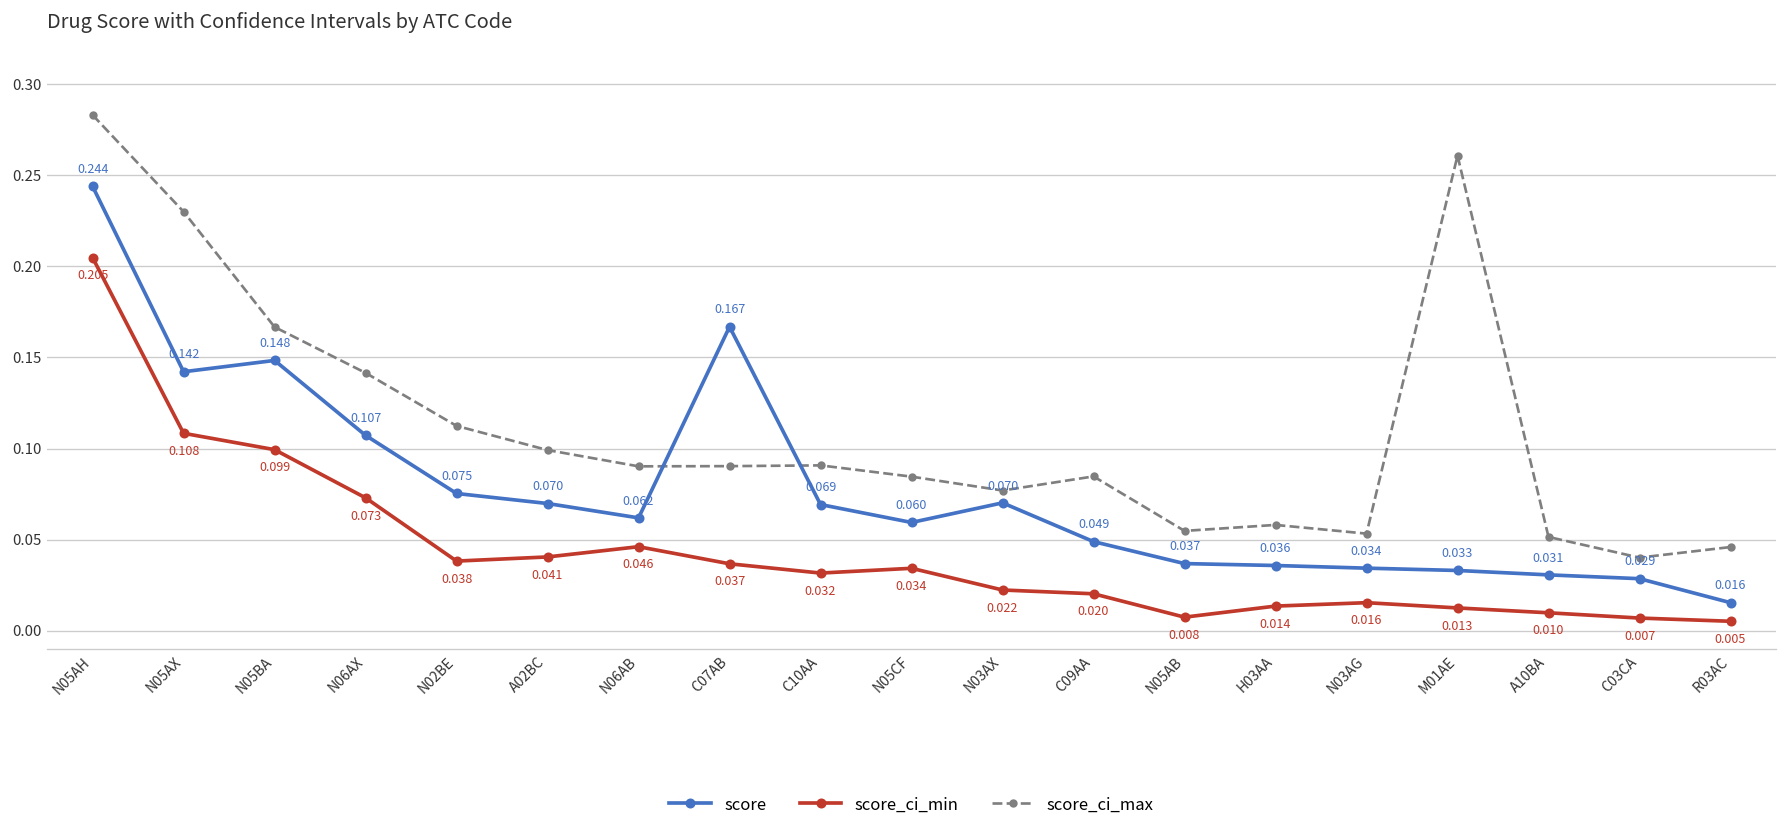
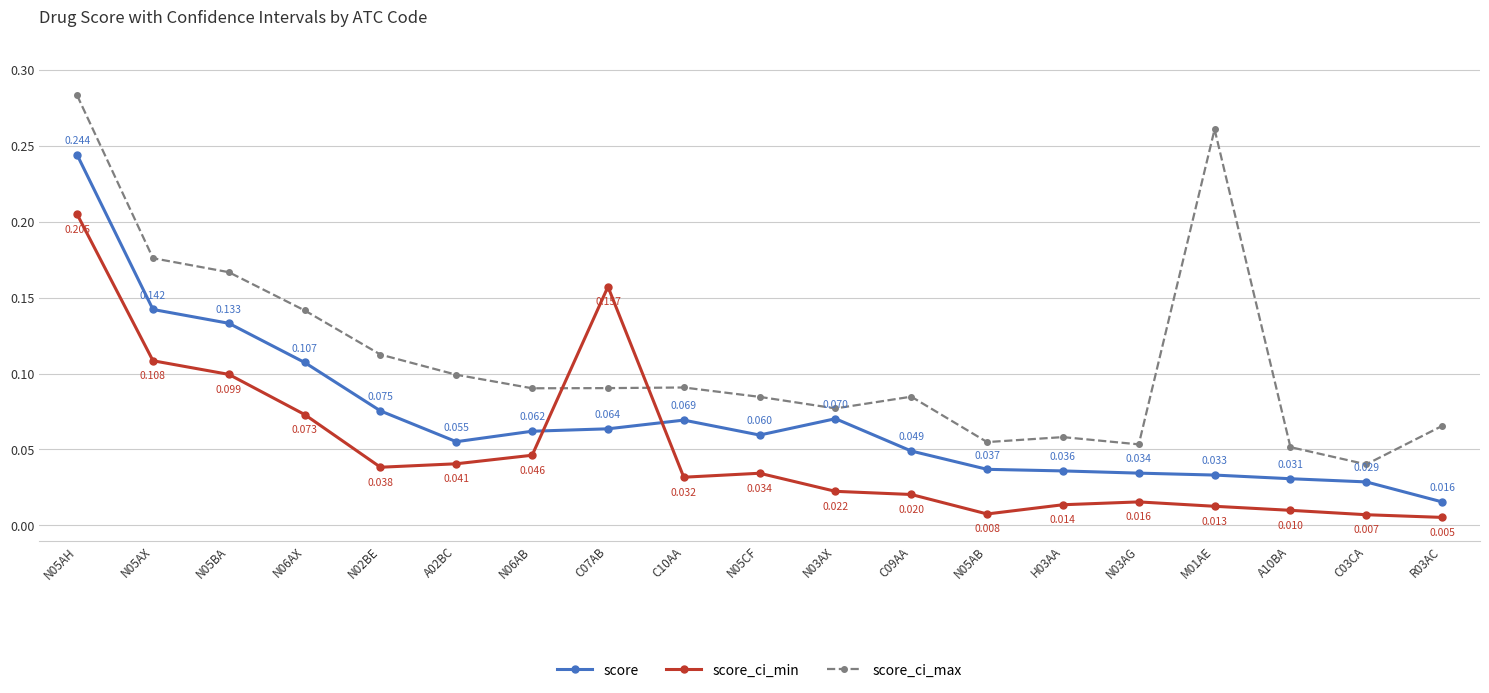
score_ci_max, N05AX: 0.230 -> 0.176
score, N05BA: 0.148 -> 0.133
score, A02BC: 0.070 -> 0.055
score, C07AB: 0.167 -> 0.064
score_ci_min, C07AB: 0.037 -> 0.157
score_ci_max, R03AC: 0.046 -> 0.065
